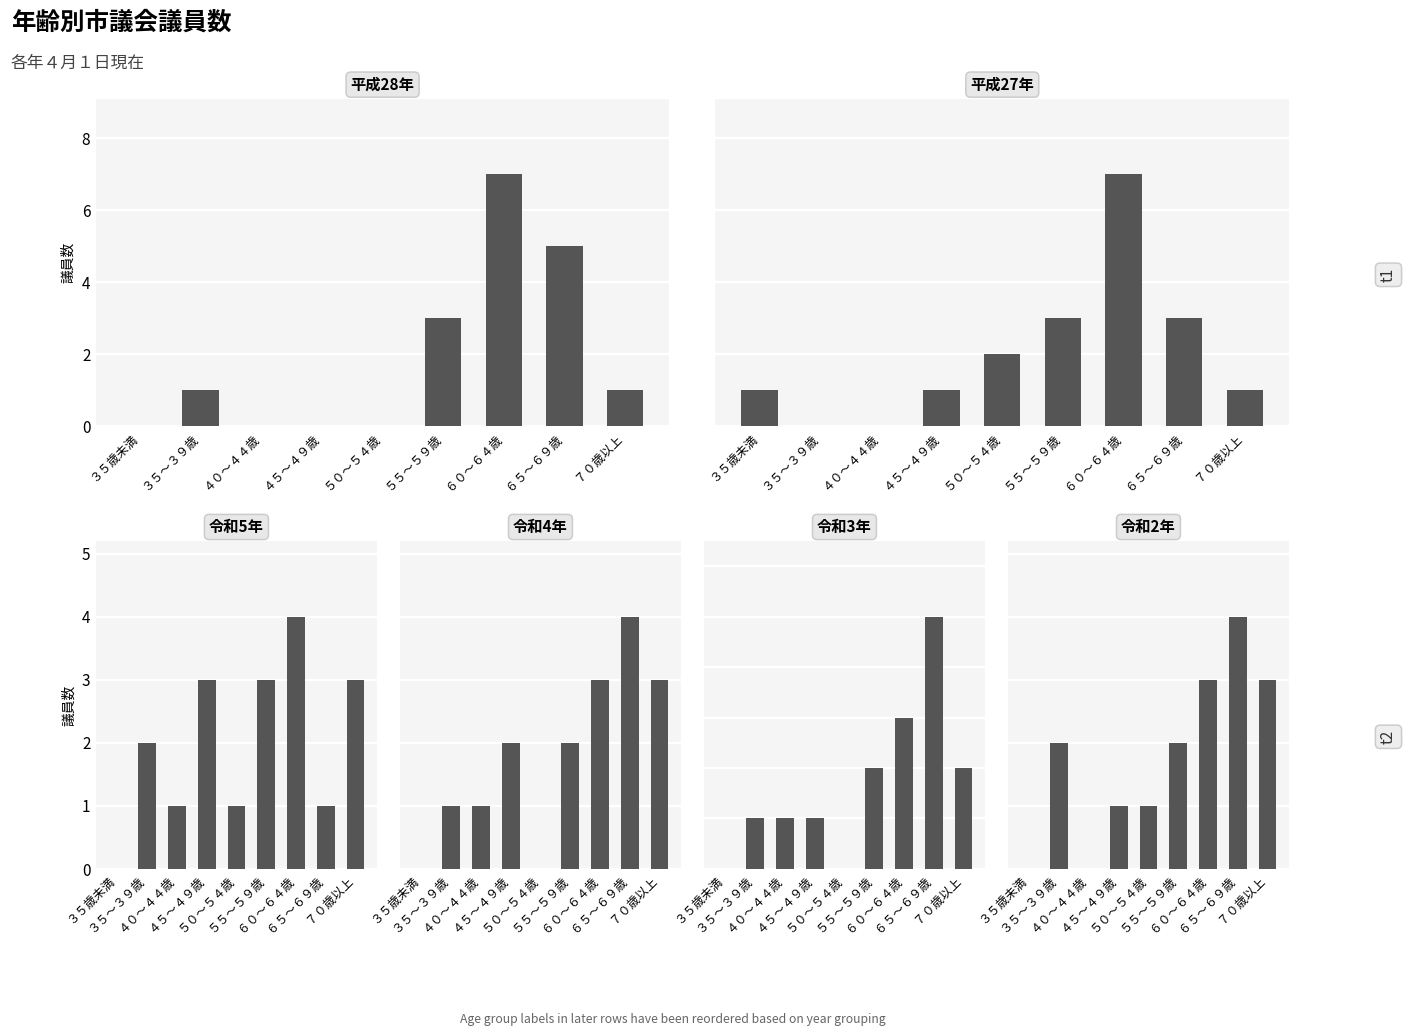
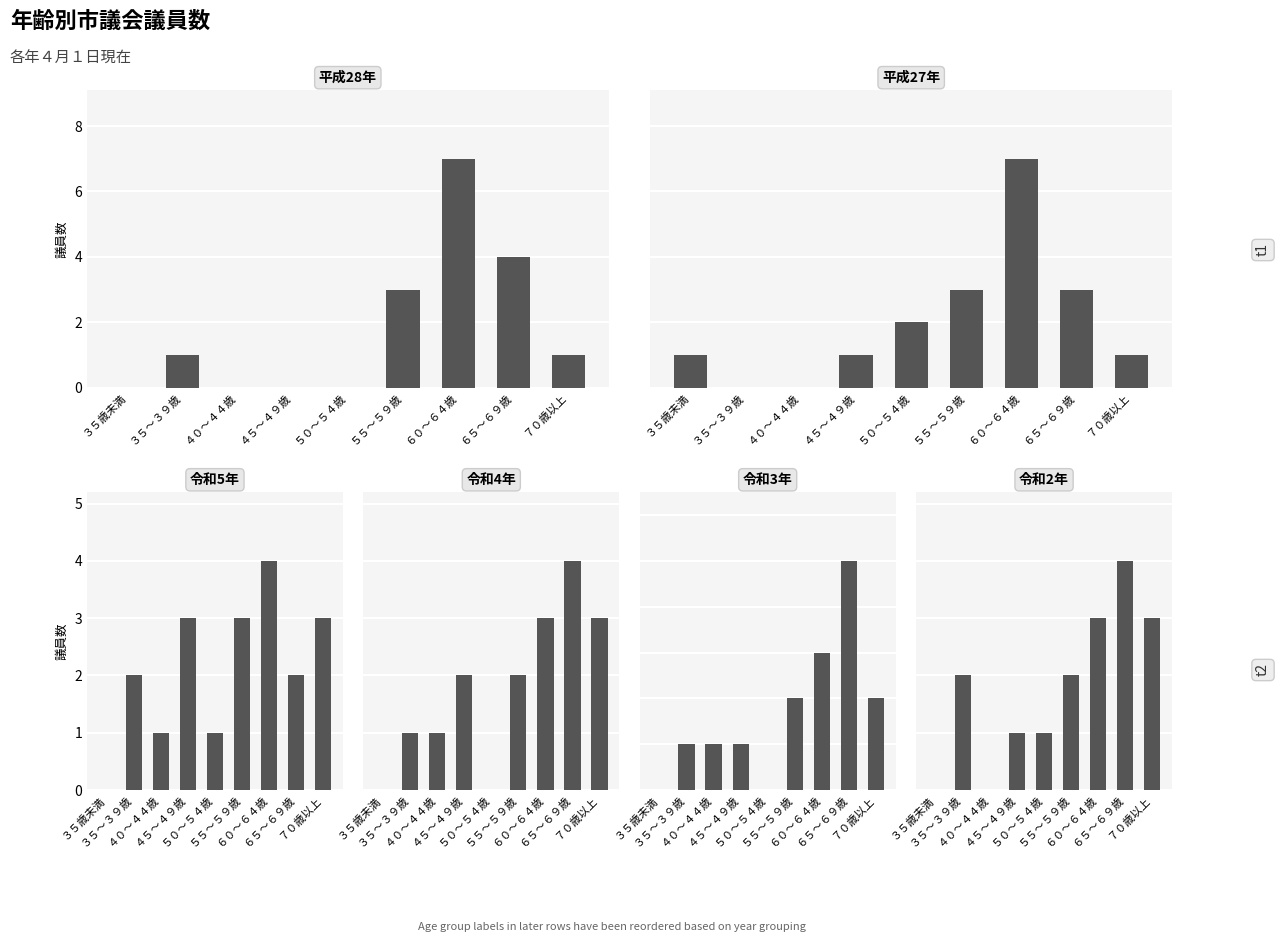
平成28年, ６５～６９歳: 5 -> 4
令和5年, ６５～６９歳: 1 -> 2
